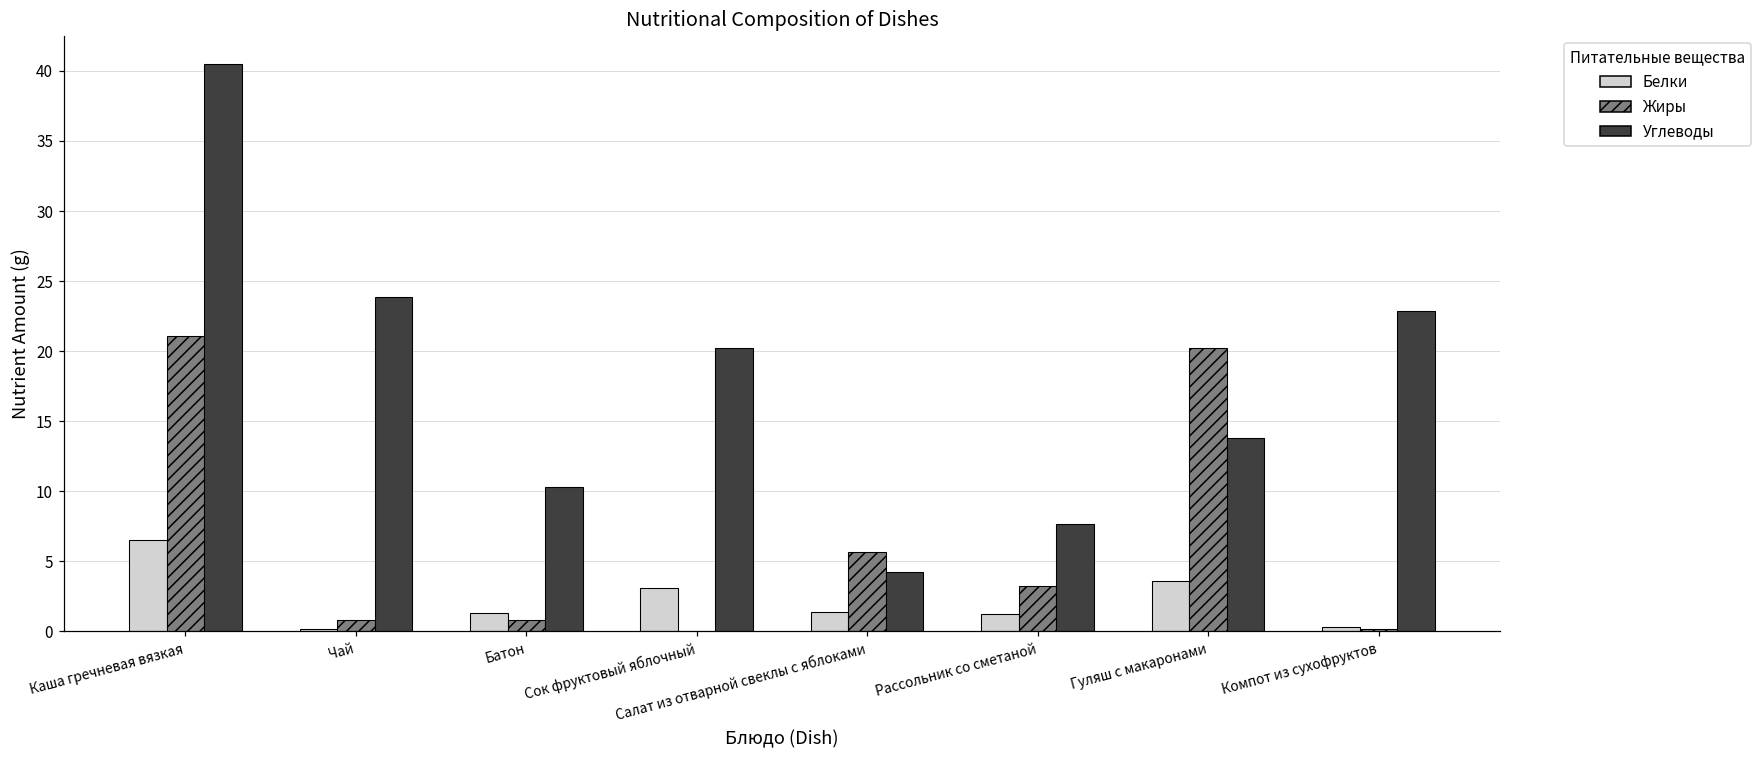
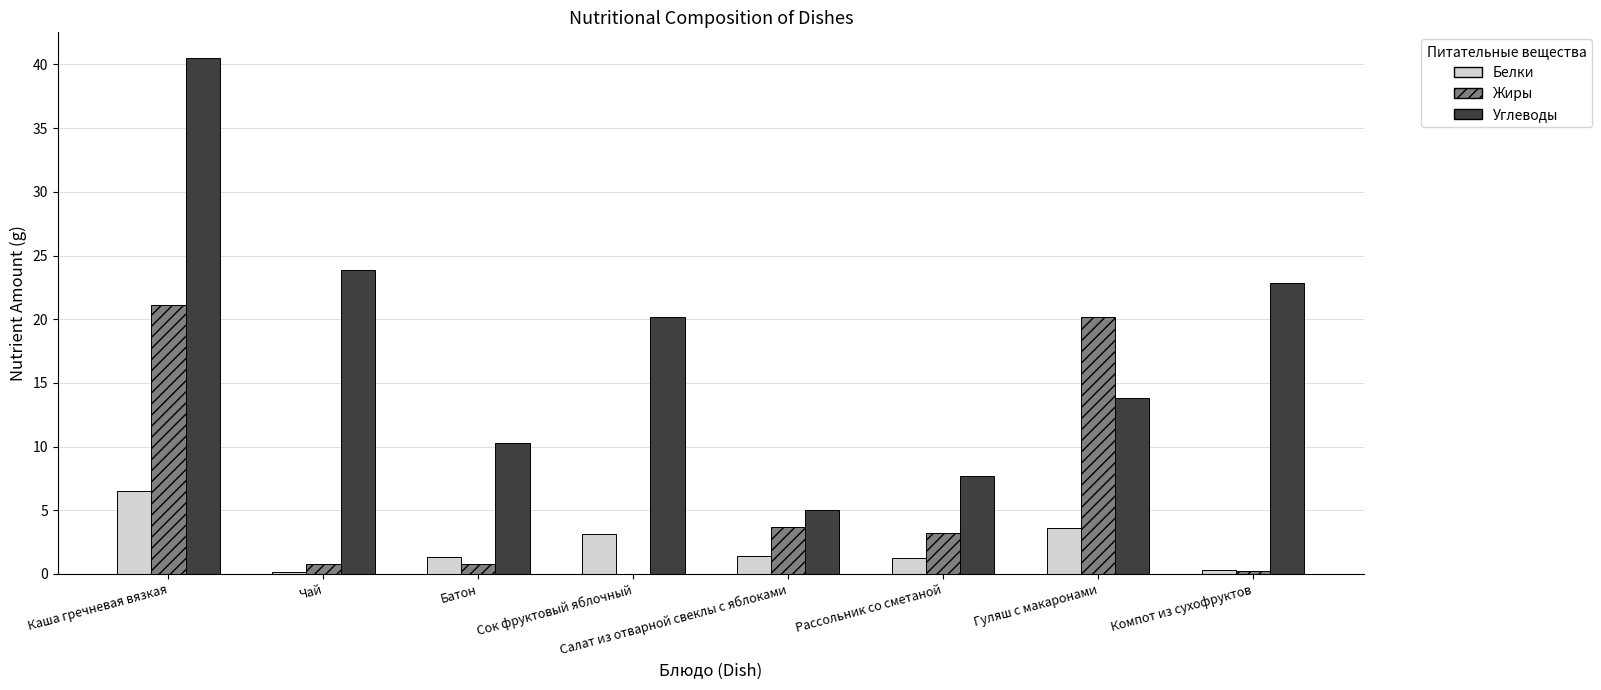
Жиры, Салат из отварной свеклы с яблоками: 5.7 -> 3.7
Углеводы, Салат из отварной свеклы с яблоками: 4.2 -> 5.0
